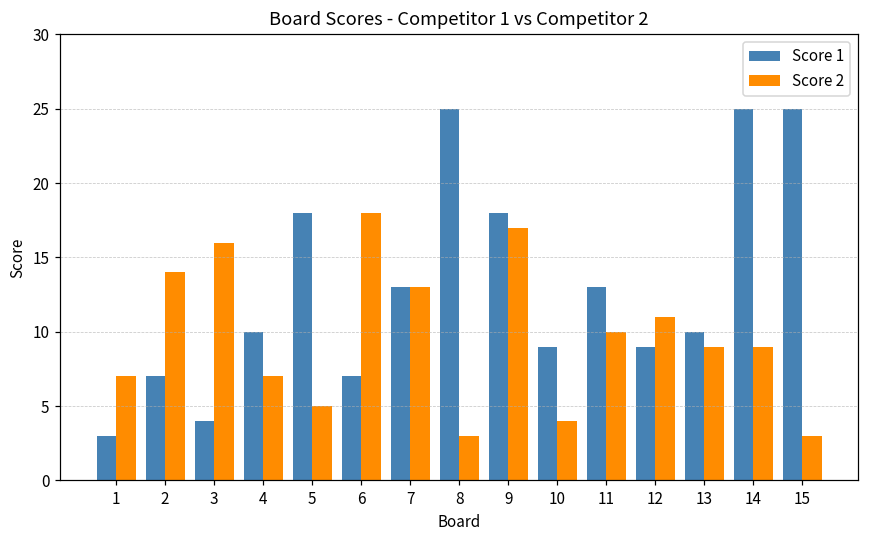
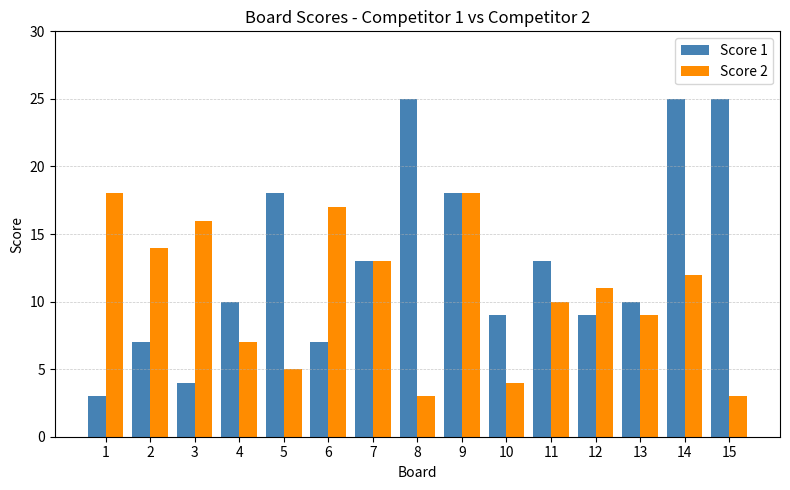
Score 2, 1: 7 -> 18
Score 2, 6: 18 -> 17
Score 2, 9: 17 -> 18
Score 2, 14: 9 -> 12
